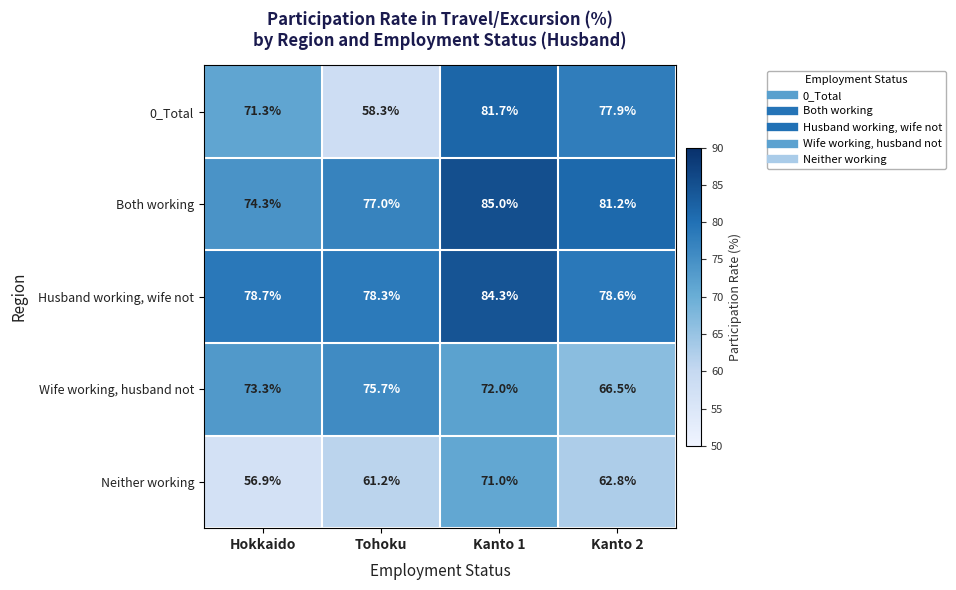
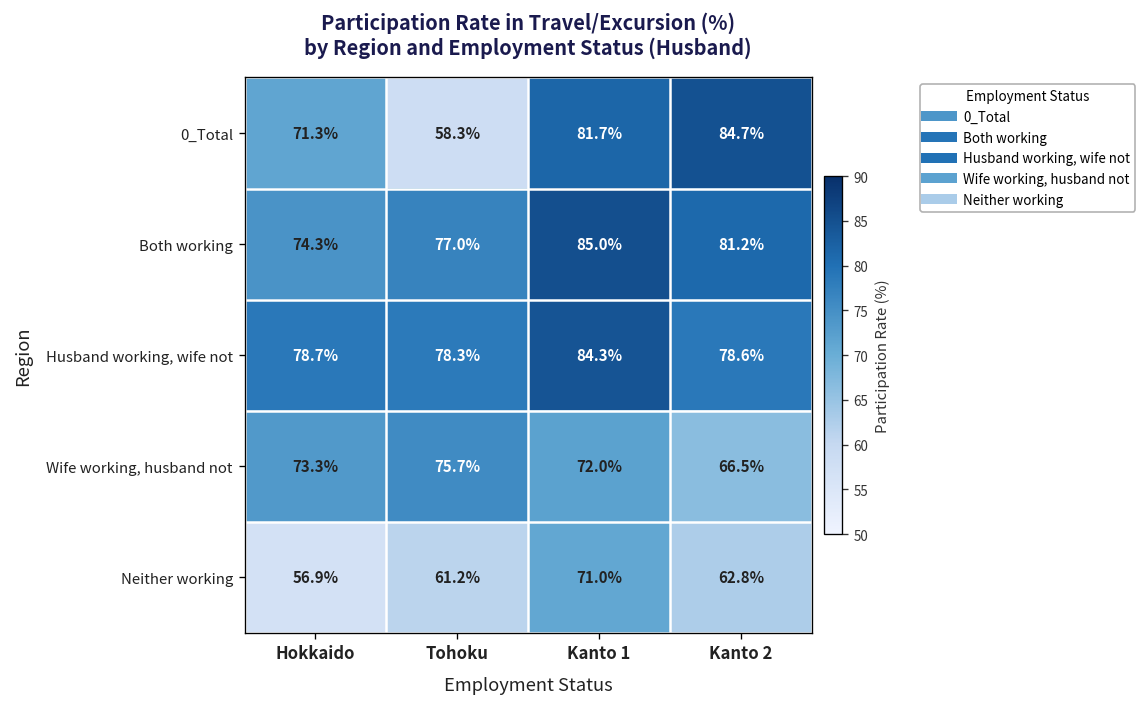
0_Total, Kanto 2: 77.9% -> 84.7%
